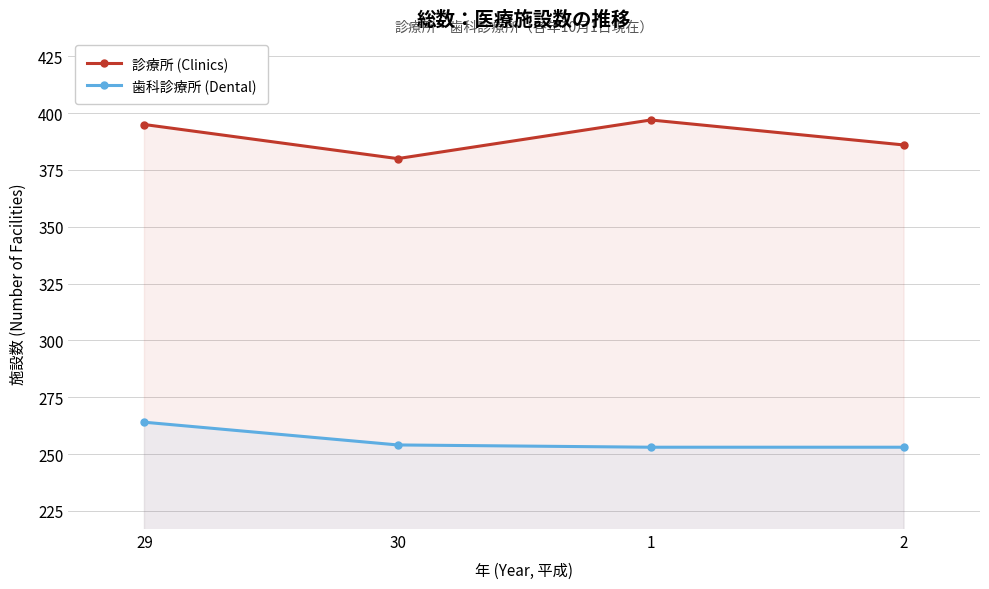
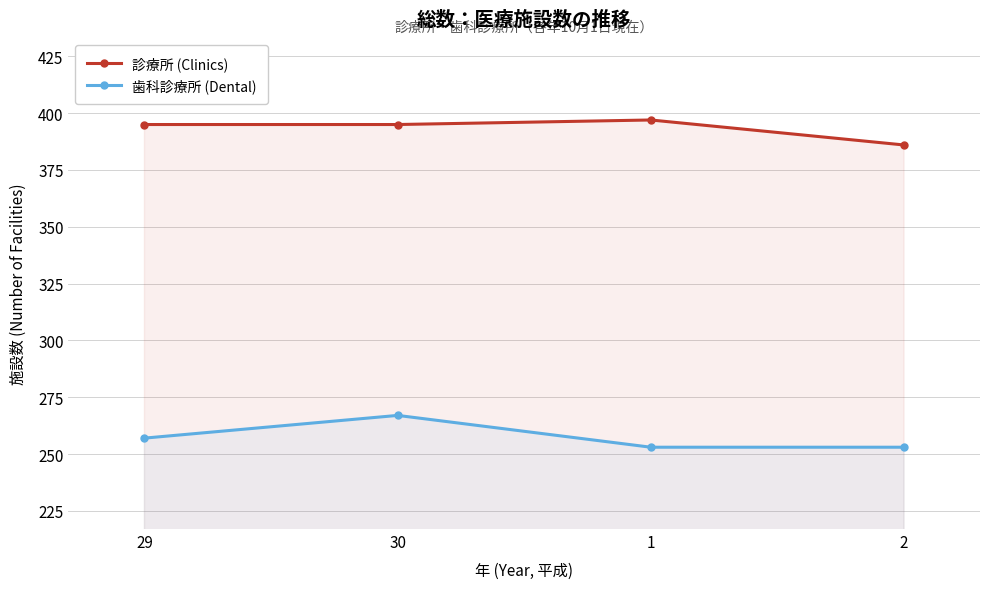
歯科診療所 (Dental), 29: 264 -> 257
診療所 (Clinics), 30: 380 -> 395
歯科診療所 (Dental), 30: 254 -> 267
